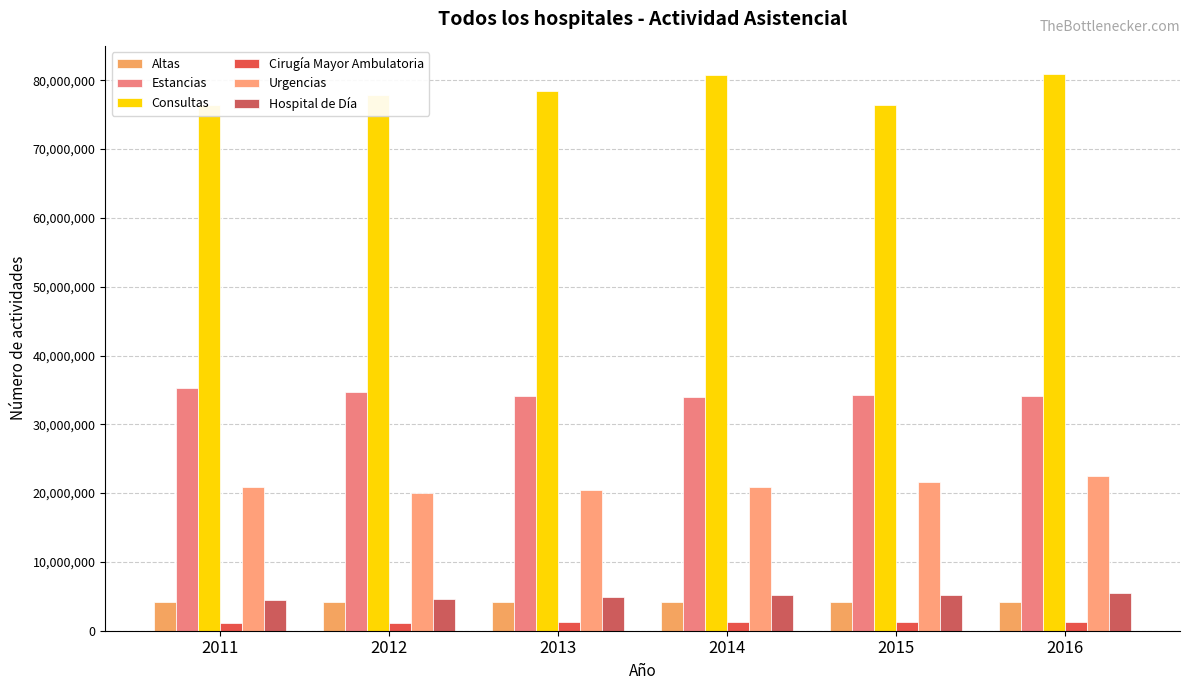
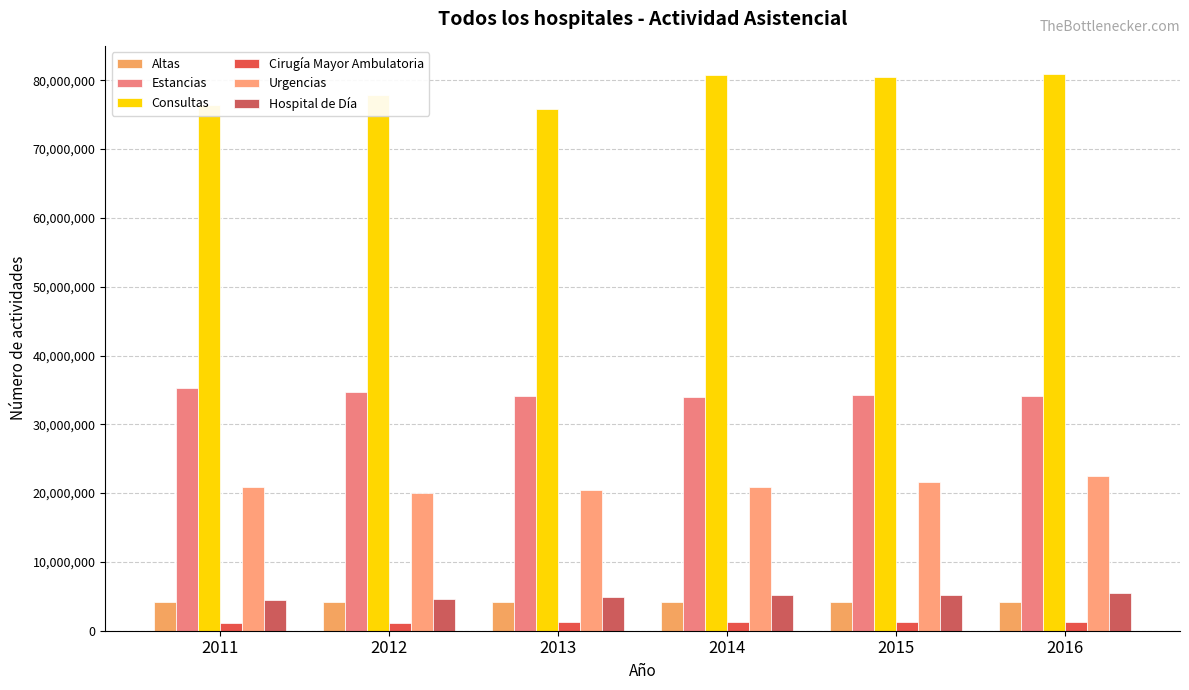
Consultas, 2013: 78,000,000 -> 76,000,000
Consultas, 2015: 76,000,000 -> 81,000,000
